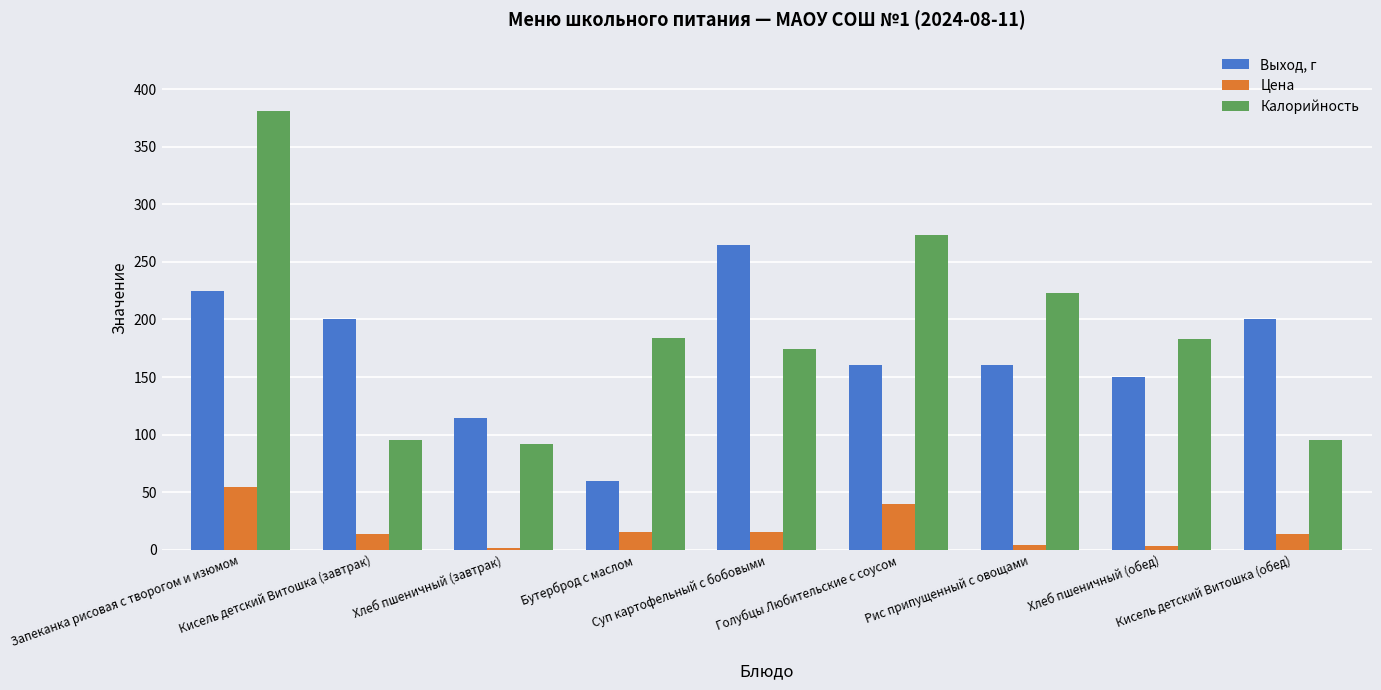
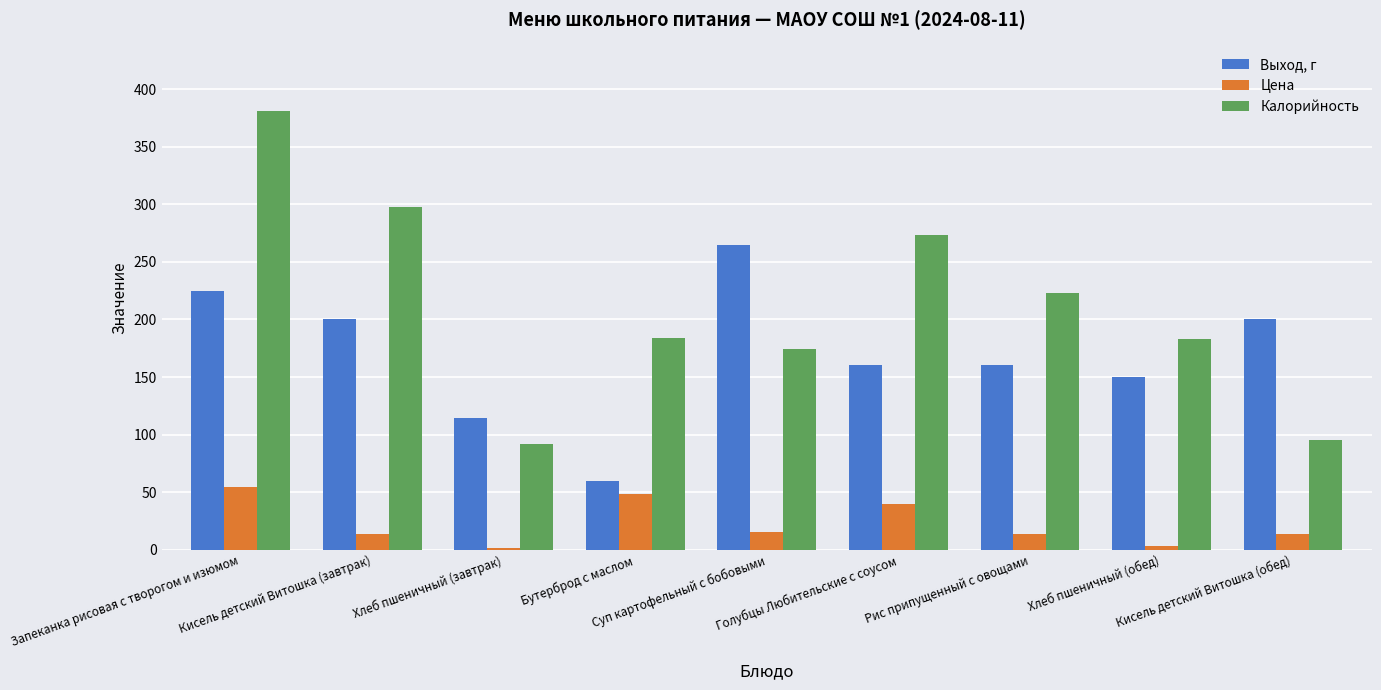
Калорийность, Кисель детский Витошка (завтрак): 95 -> 298
Цена, Бутерброд с маслом: 15 -> 49
Цена, Рис припущенный с овощами: 4 -> 14
